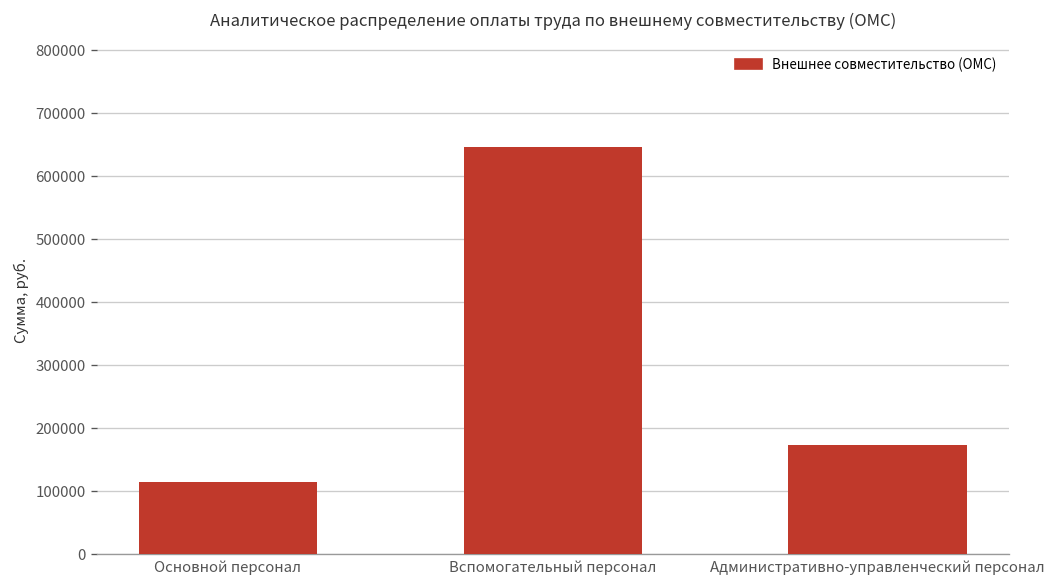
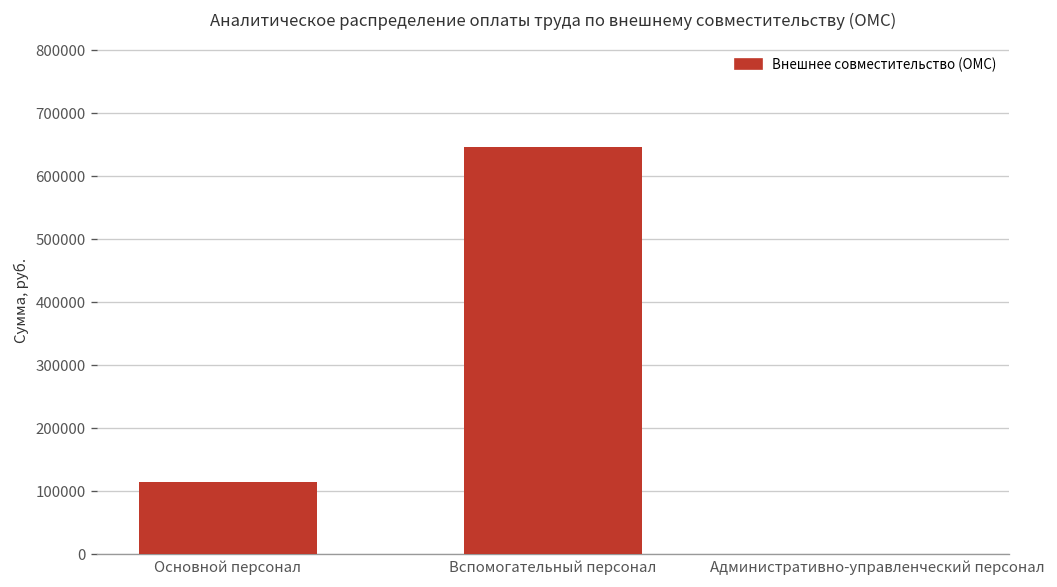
Административно-управленческий персонал: 170000 -> 0
